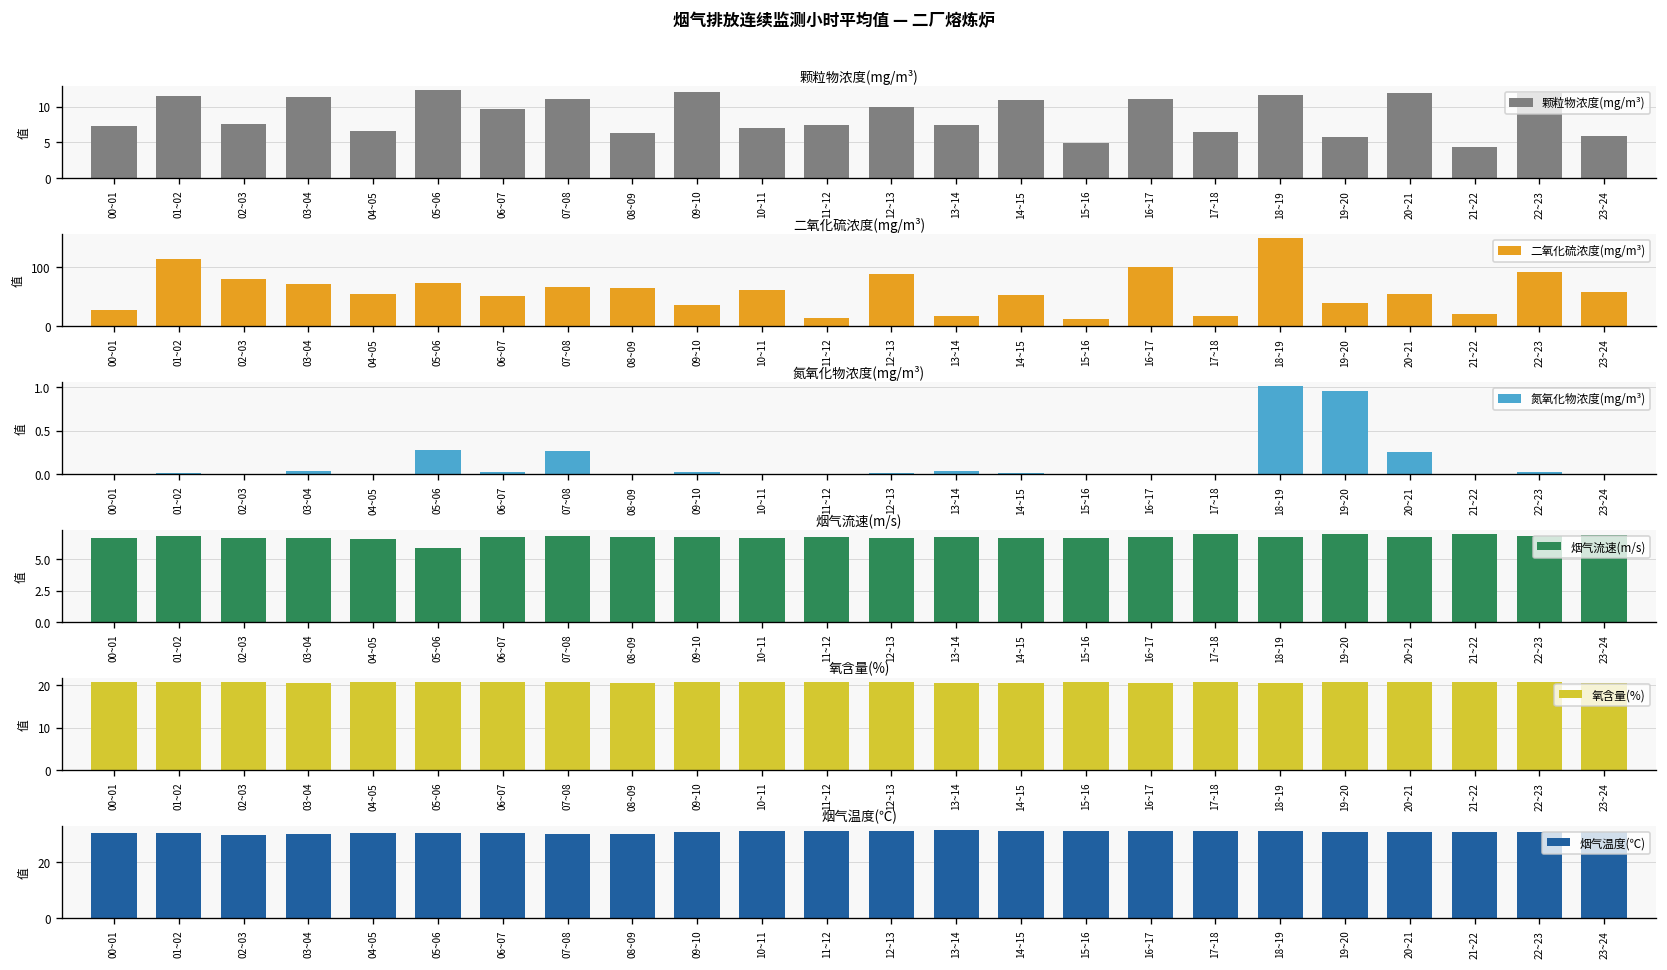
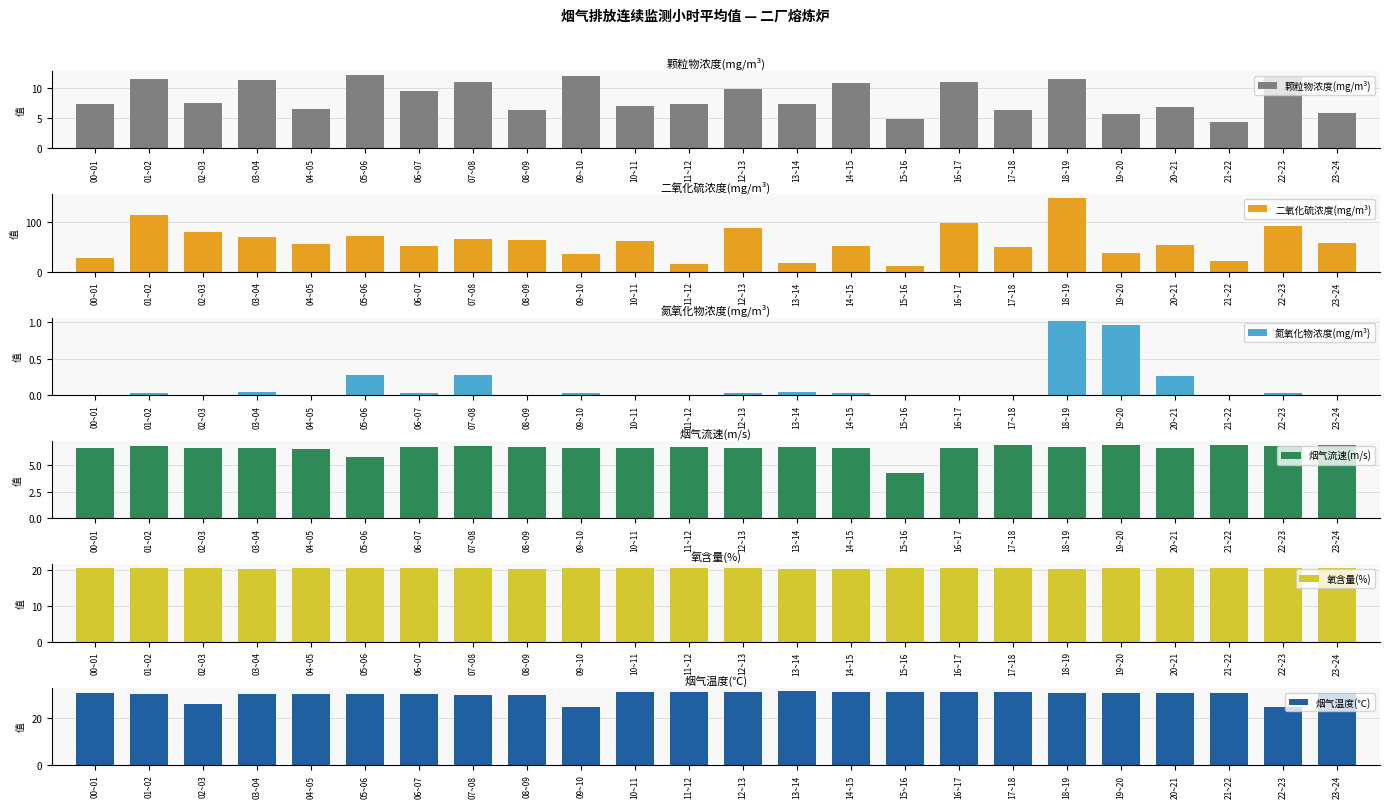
颗粒物浓度(mg/m³), 20~21: 12 -> 7
二氧化硫浓度(mg/m³), 17~18: 20 -> 50
烟气流速(m/s), 15~16: 6.7 -> 4.3
烟气温度(℃), 02~03: 30 -> 26
烟气温度(℃), 09~10: 31 -> 25
烟气温度(℃), 22~23: 31 -> 25
